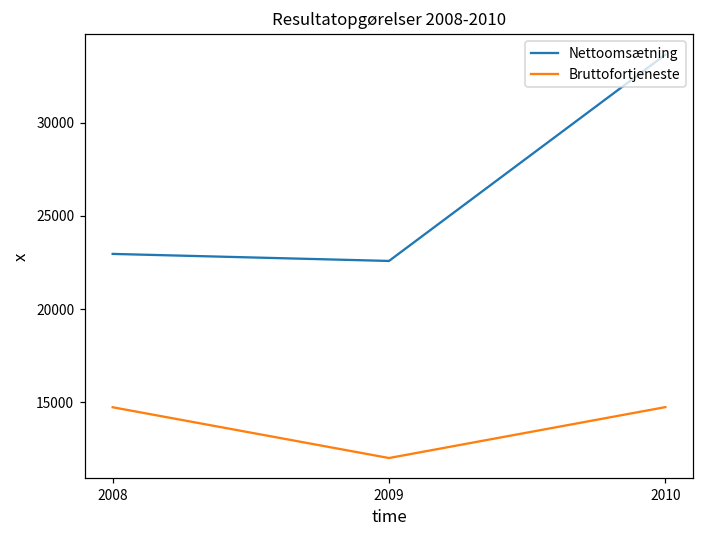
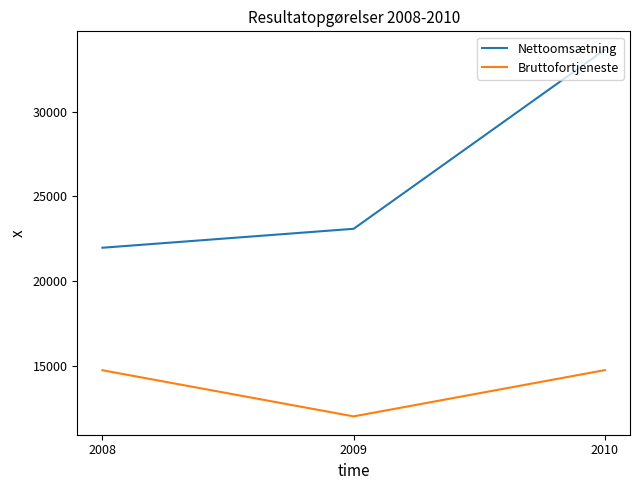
Nettoomsætning, 2008: 23000 -> 22000
Nettoomsætning, 2009: 22600 -> 23100
